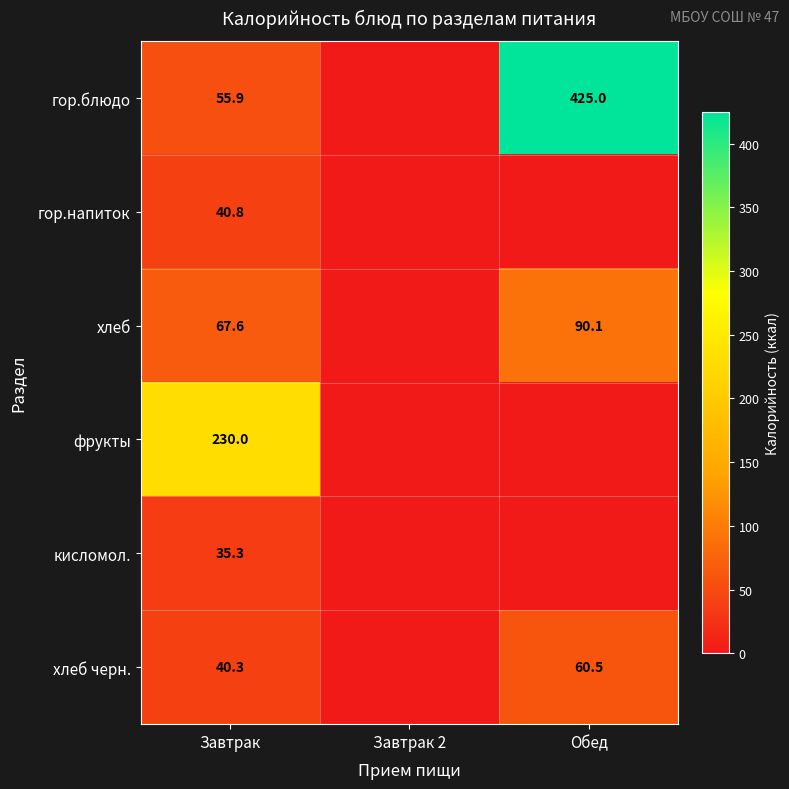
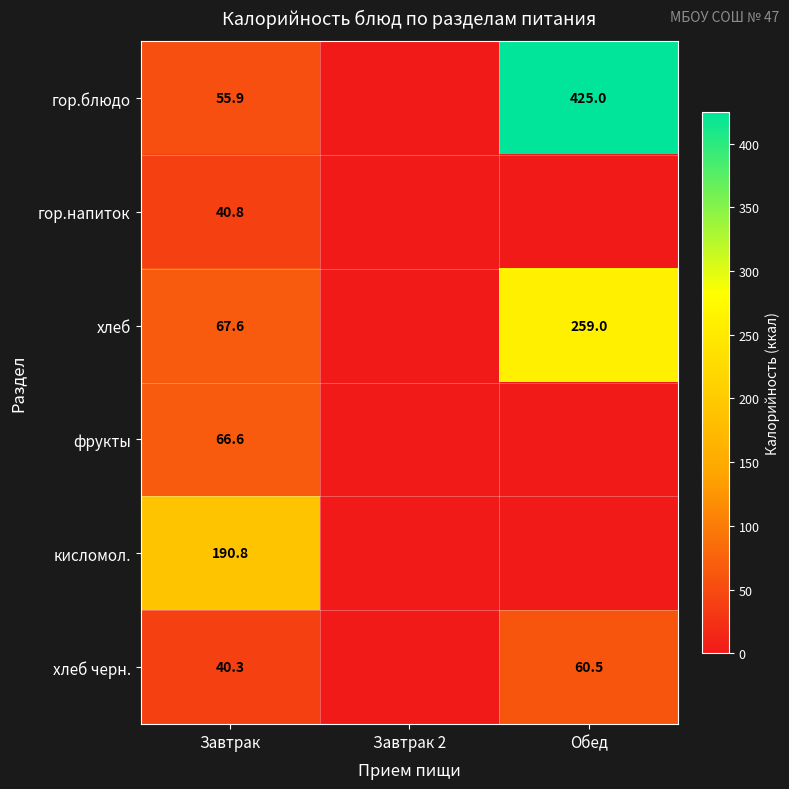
хлеб, Обед: 90.1 -> 259.0
фрукты, Завтрак: 230.0 -> 66.6
кисломол., Завтрак: 35.3 -> 190.8
